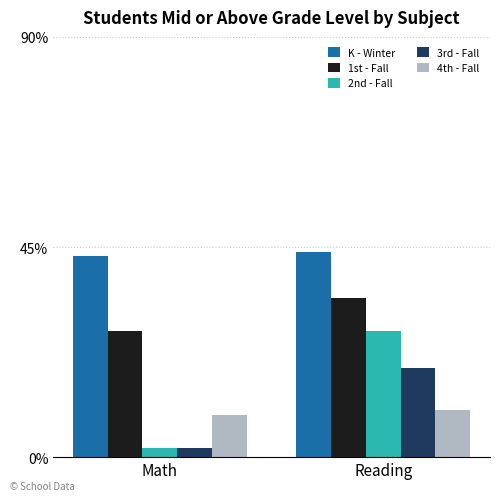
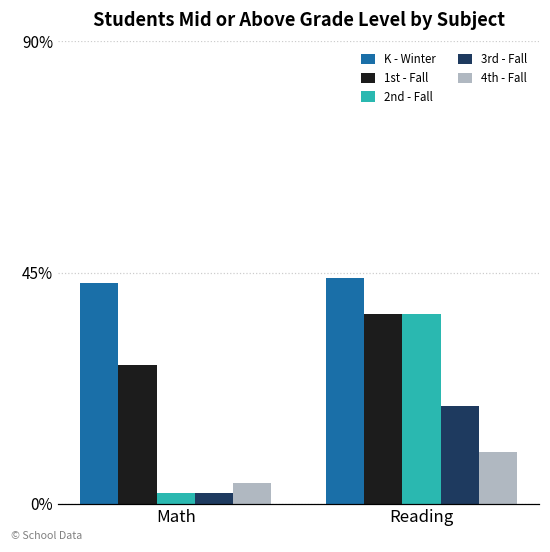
4th - Fall, Math: 9% -> 4%
1st - Fall, Reading: 34% -> 37%
2nd - Fall, Reading: 27% -> 37%
